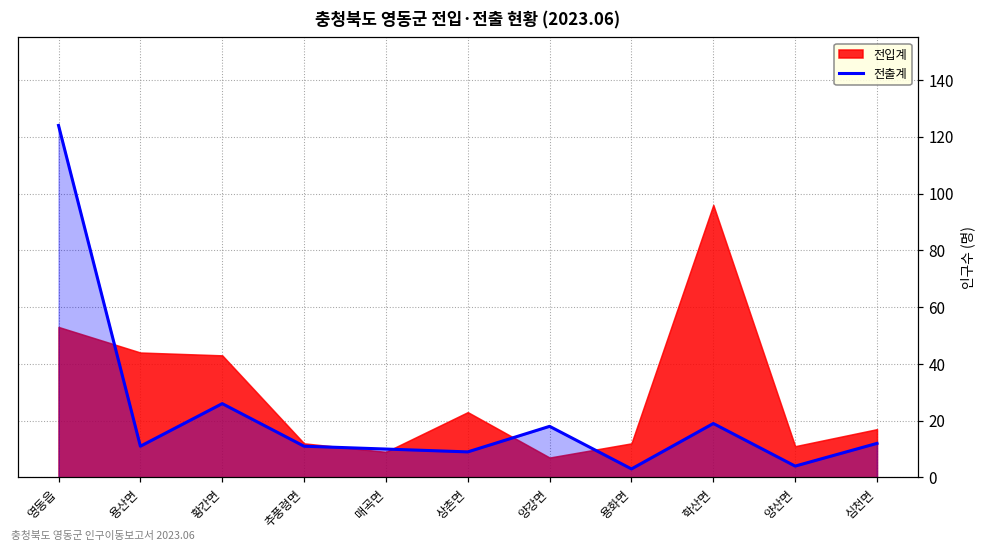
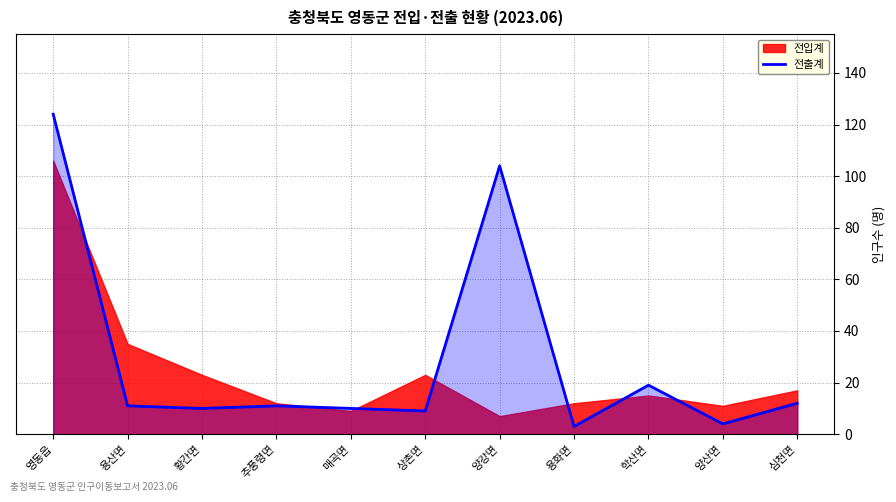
전입계, 영동읍: 53 -> 106
전입계, 용산면: 44 -> 35
전출계, 황간면: 26 -> 10
전입계, 황간면: 43 -> 23
전출계, 양강면: 18 -> 104
전입계, 학산면: 96 -> 15
